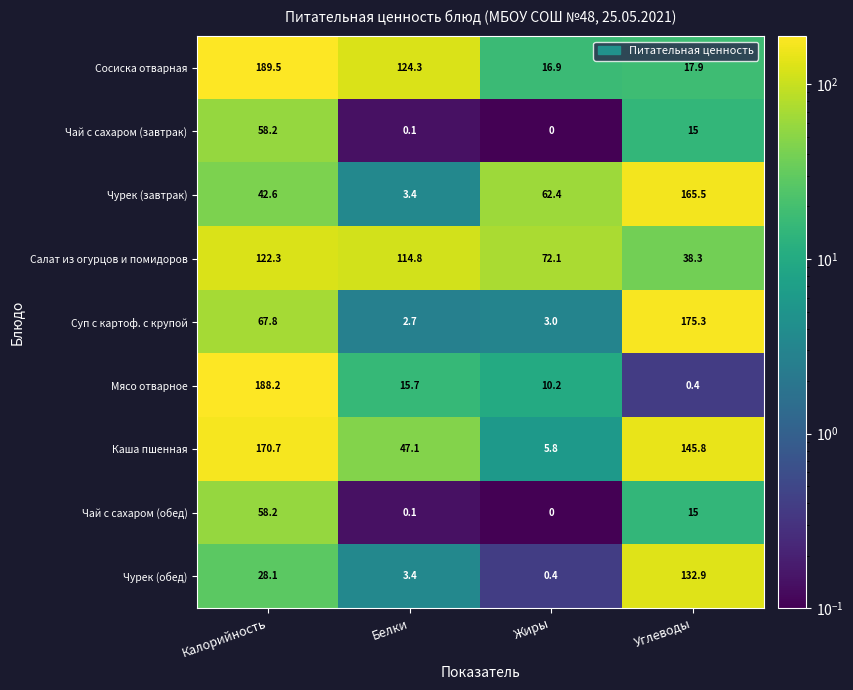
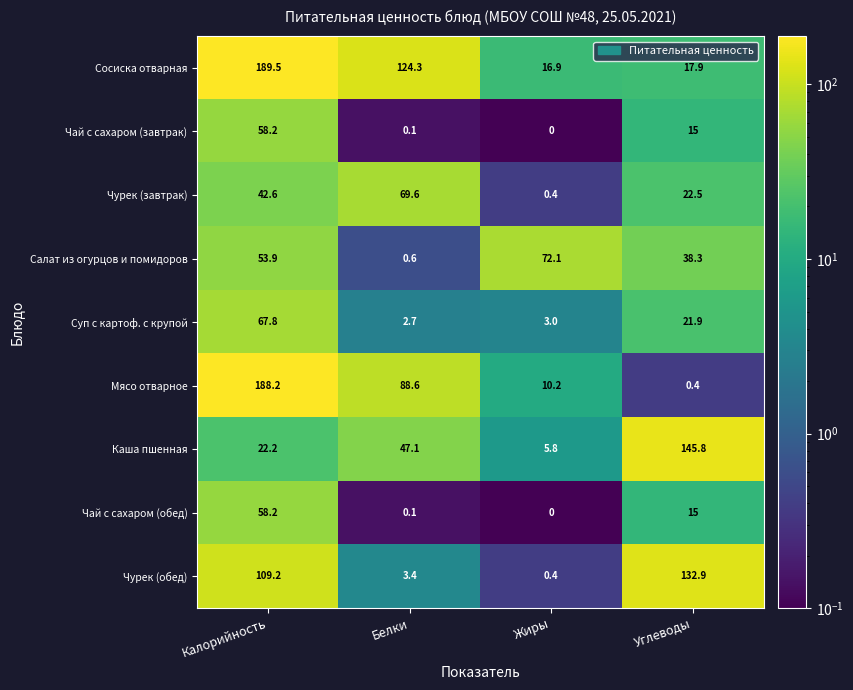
Чурек (завтрак), Белки: 3.4 -> 69.6
Чурек (завтрак), Жиры: 62.4 -> 0.4
Чурек (завтрак), Углеводы: 165.5 -> 22.5
Салат из огурцов и помидоров, Калорийность: 122.3 -> 53.9
Салат из огурцов и помидоров, Белки: 114.8 -> 0.6
Суп с картоф. с крупой, Углеводы: 175.3 -> 21.9
Мясо отварное, Белки: 15.7 -> 88.6
Каша пшенная, Калорийность: 170.7 -> 22.2
Чурек (обед), Калорийность: 28.1 -> 109.2
